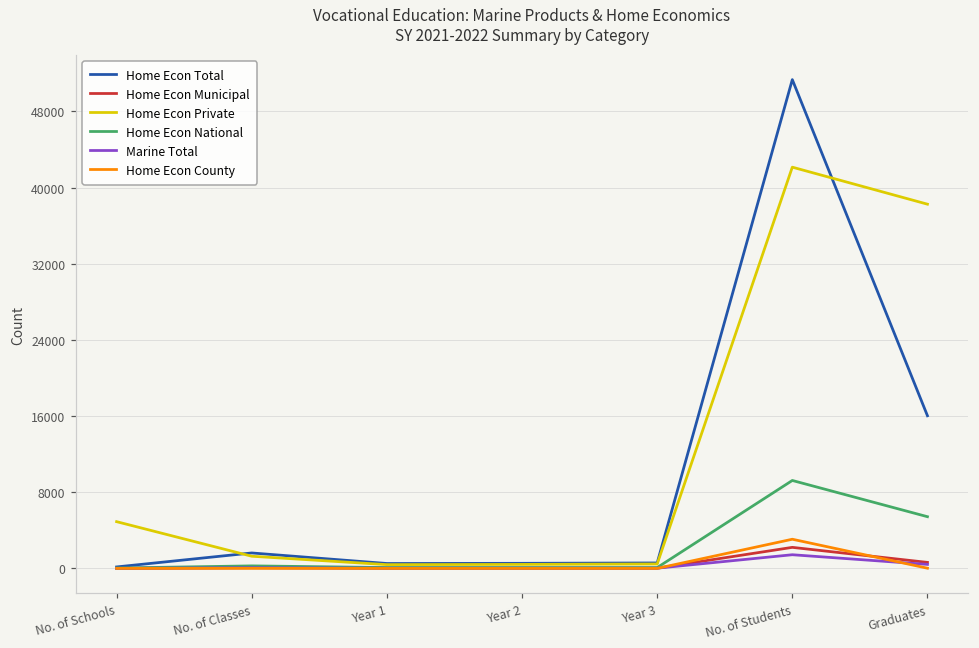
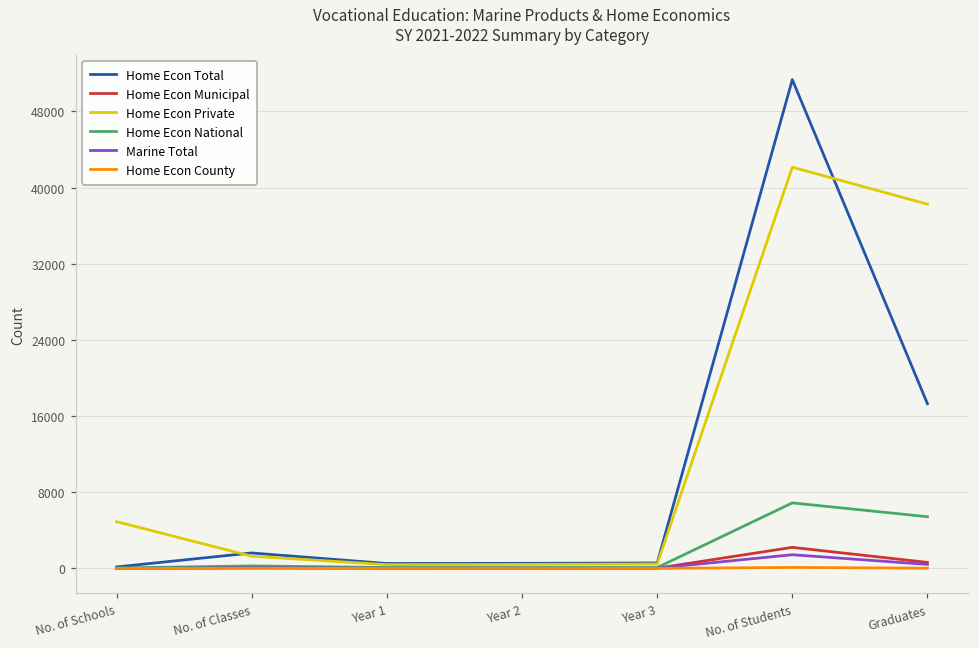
Home Econ National, No. of Students: 9000 -> 7000
Home Econ County, No. of Students: 3000 -> 0
Home Econ Total, Graduates: 16000 -> 17000
